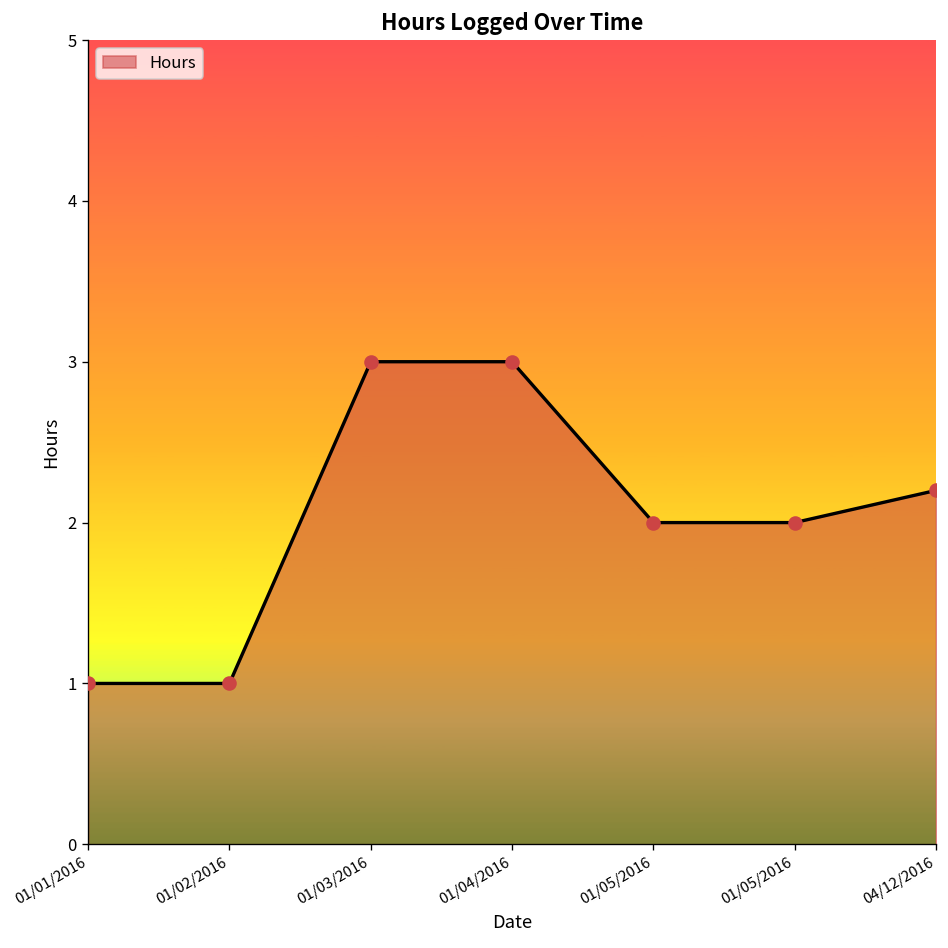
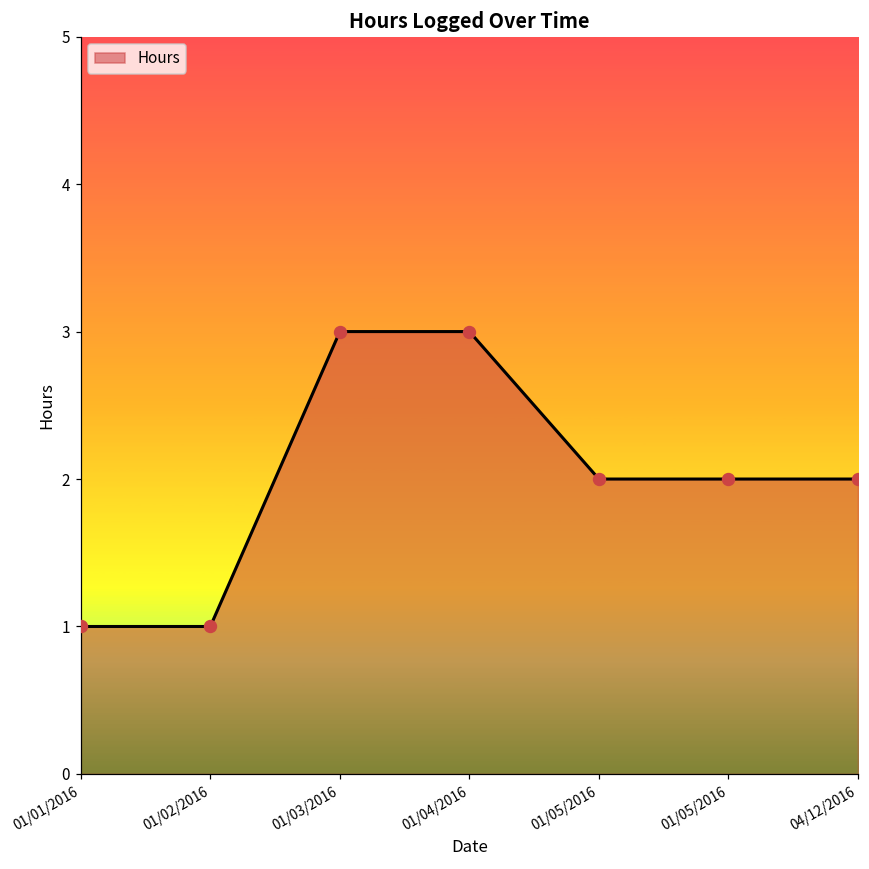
04/12/2016: 2.2 -> 2.0
